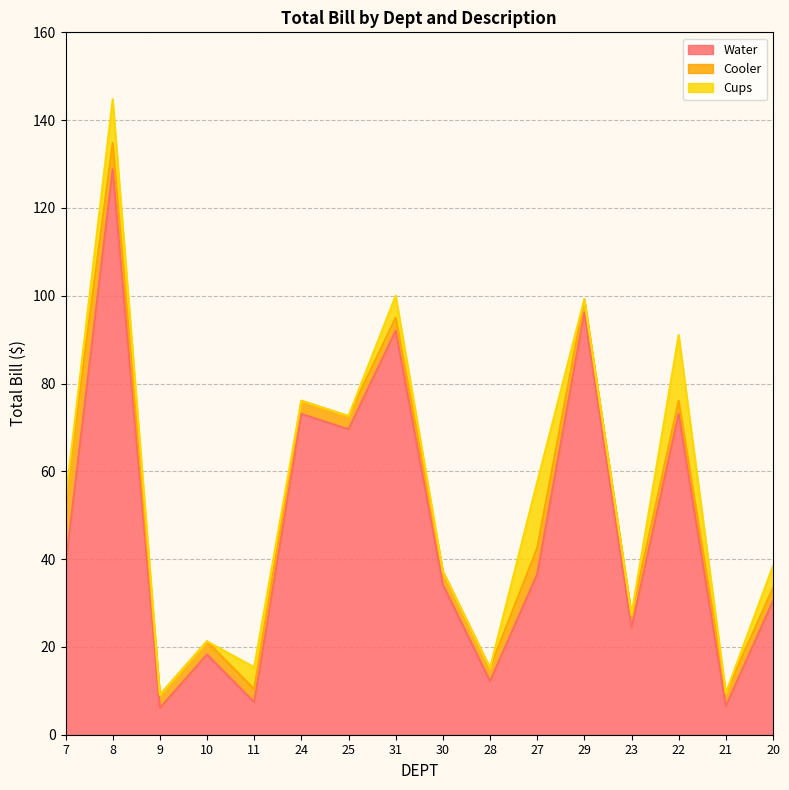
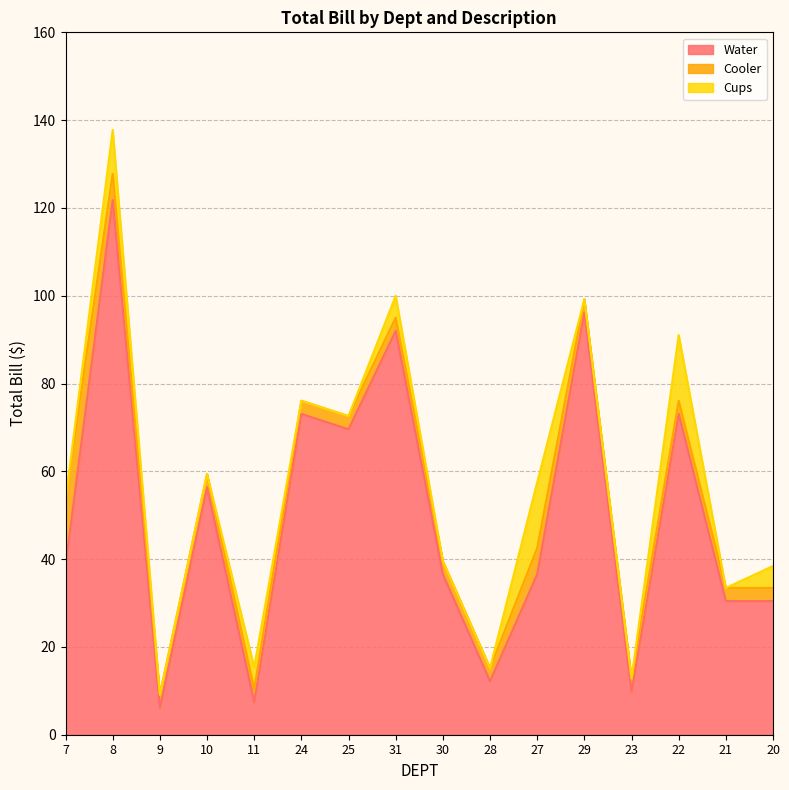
Water, 8: 129 -> 122
Water, 10: 18 -> 56
Water, 30: 34 -> 37
Water, 23: 24 -> 10
Water, 21: 6 -> 30
